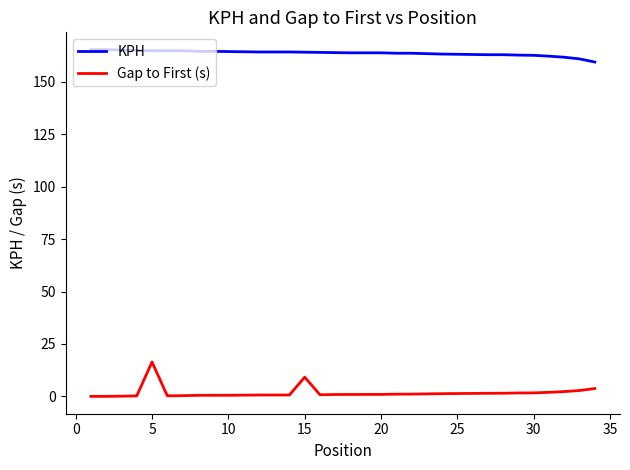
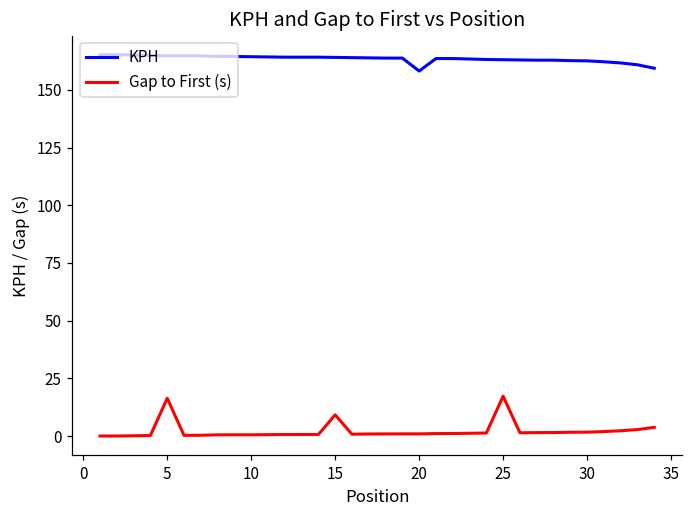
KPH, 20: 164 -> 158
Gap to First (s), 25: 1 -> 17
